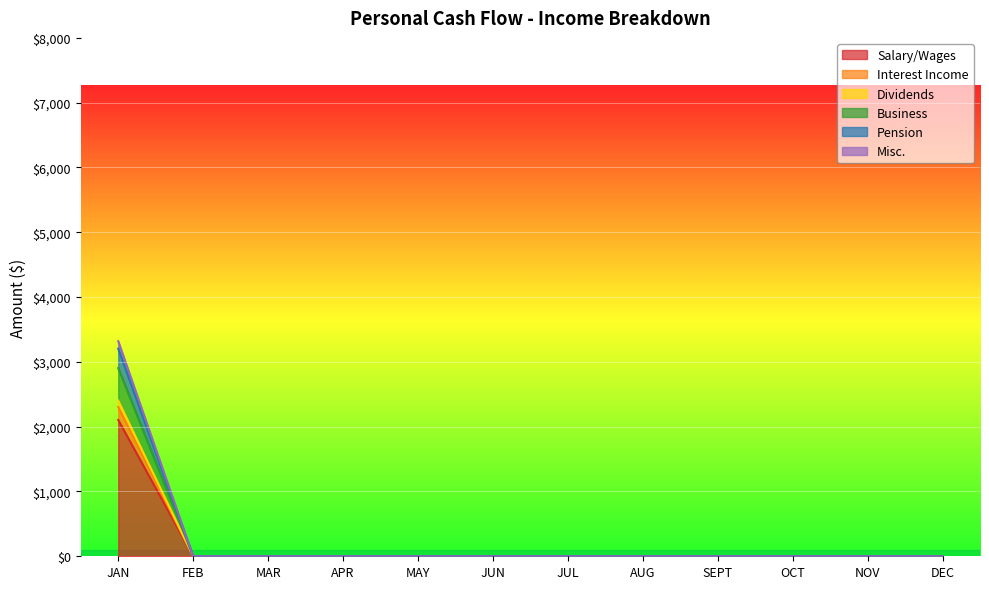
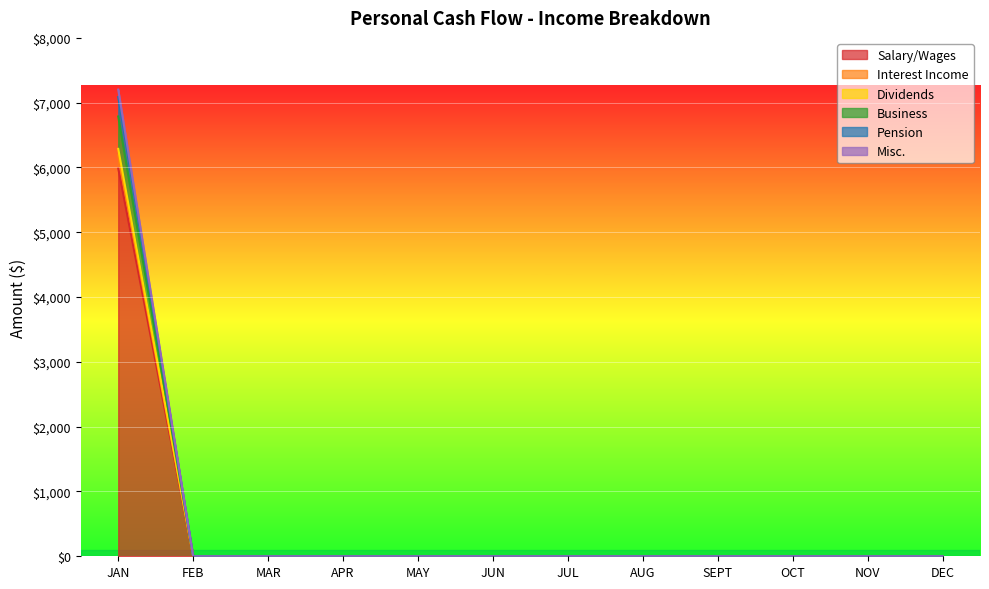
Salary/Wages, JAN: $2,100 -> $6,000
